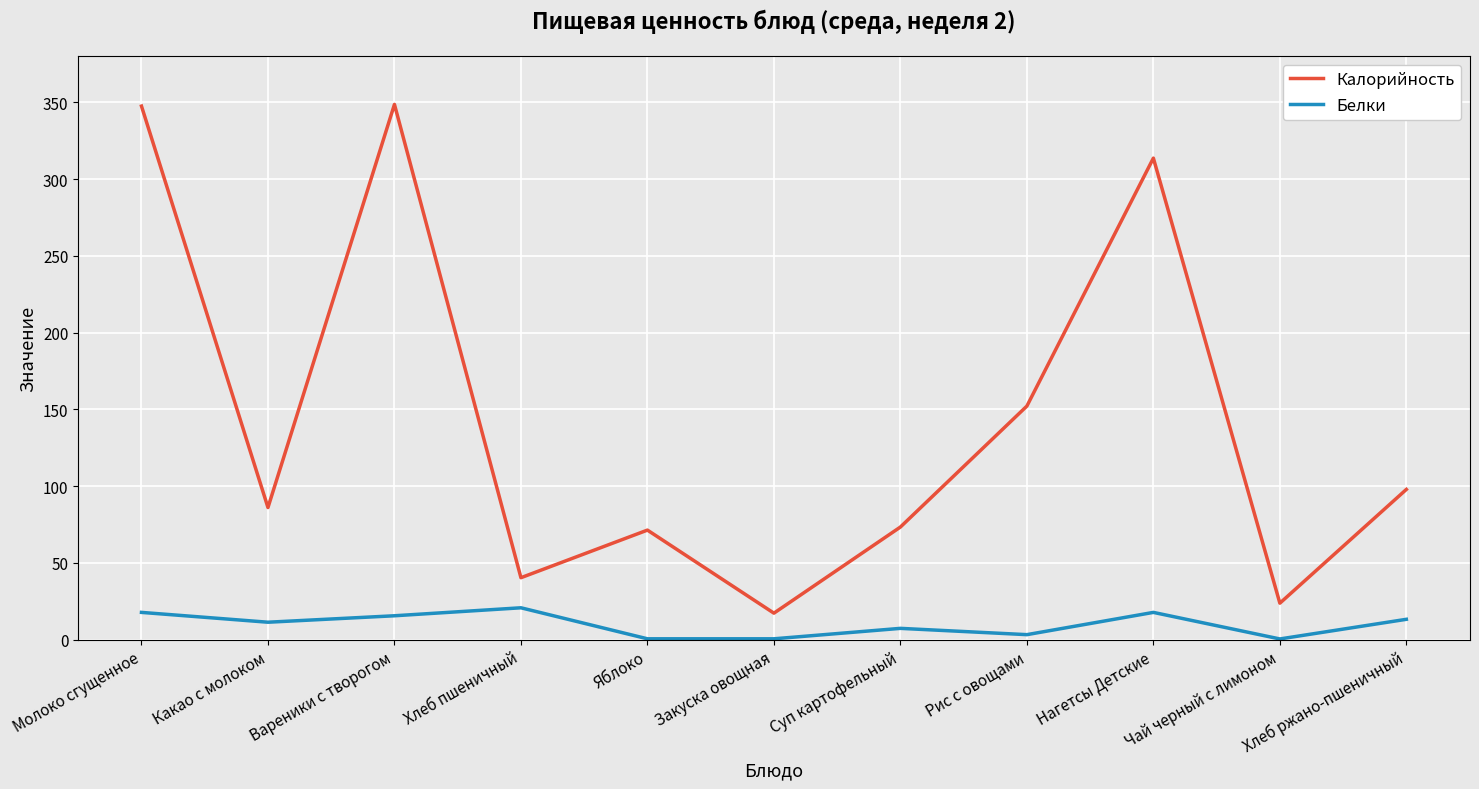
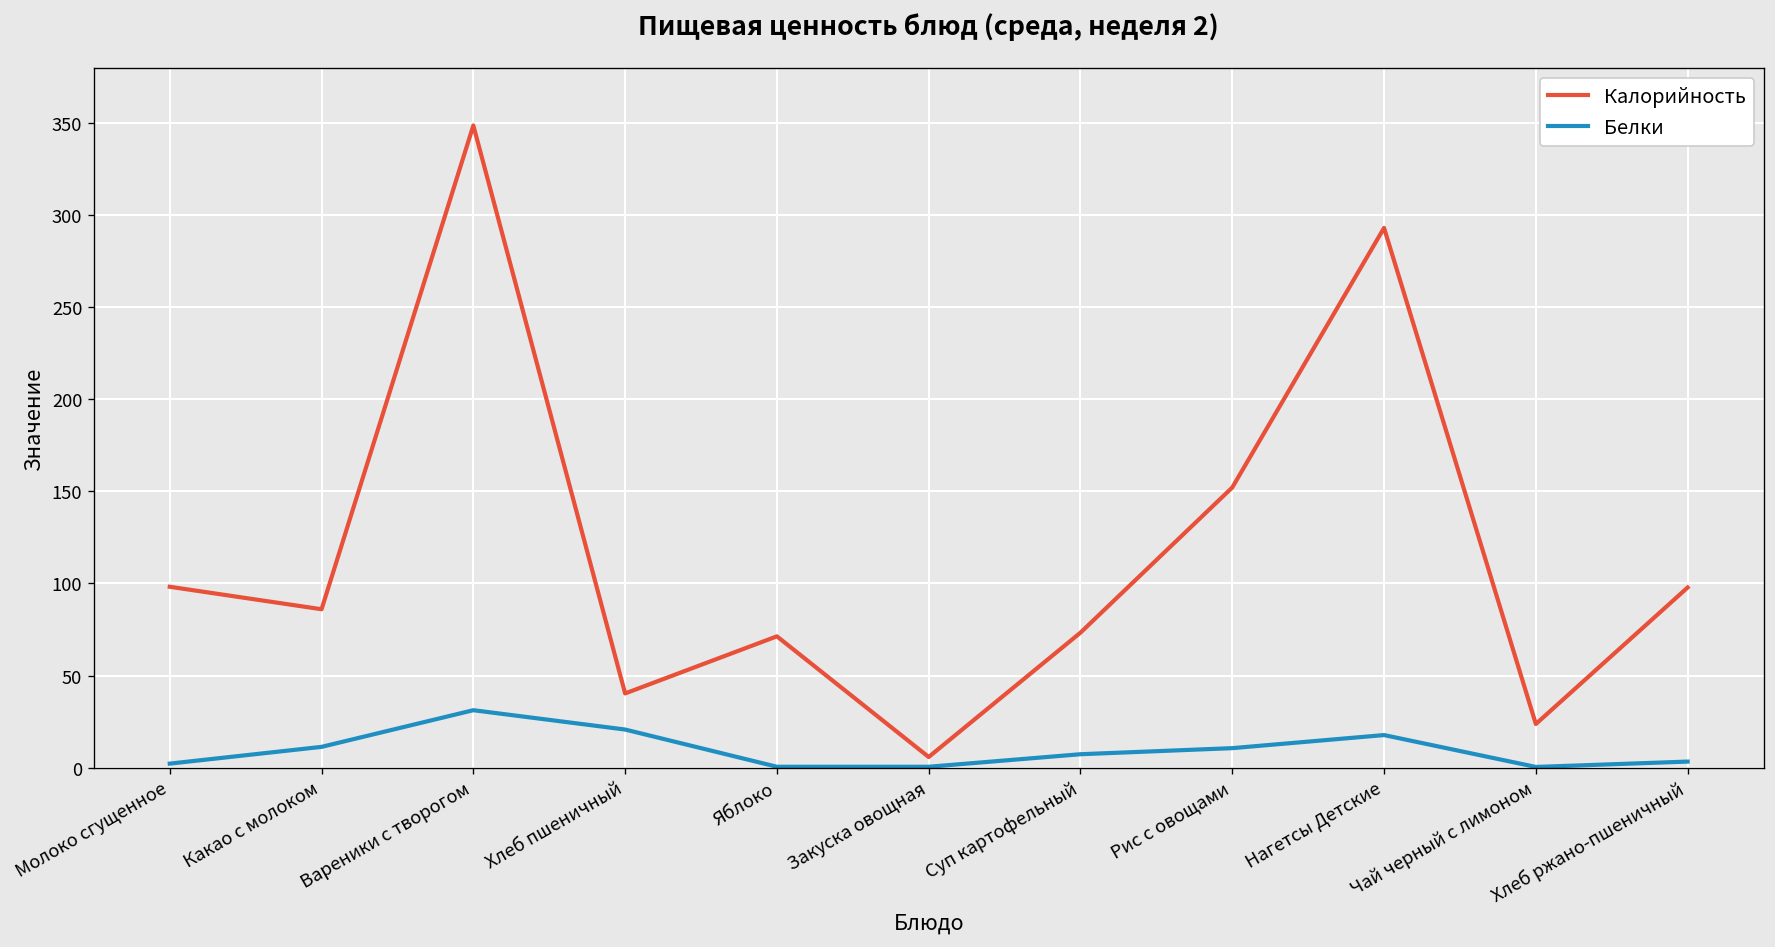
Калорийность, Молоко сгущенное: 348 -> 98
Белки, Молоко сгущенное: 18 -> 2
Белки, Вареники с творогом: 16 -> 31
Калорийность, Закуска овощная: 17 -> 6
Белки, Рис с овощами: 3 -> 11
Калорийность, Нагетсы Детские: 314 -> 293
Белки, Хлеб ржано-пшеничный: 13 -> 3
